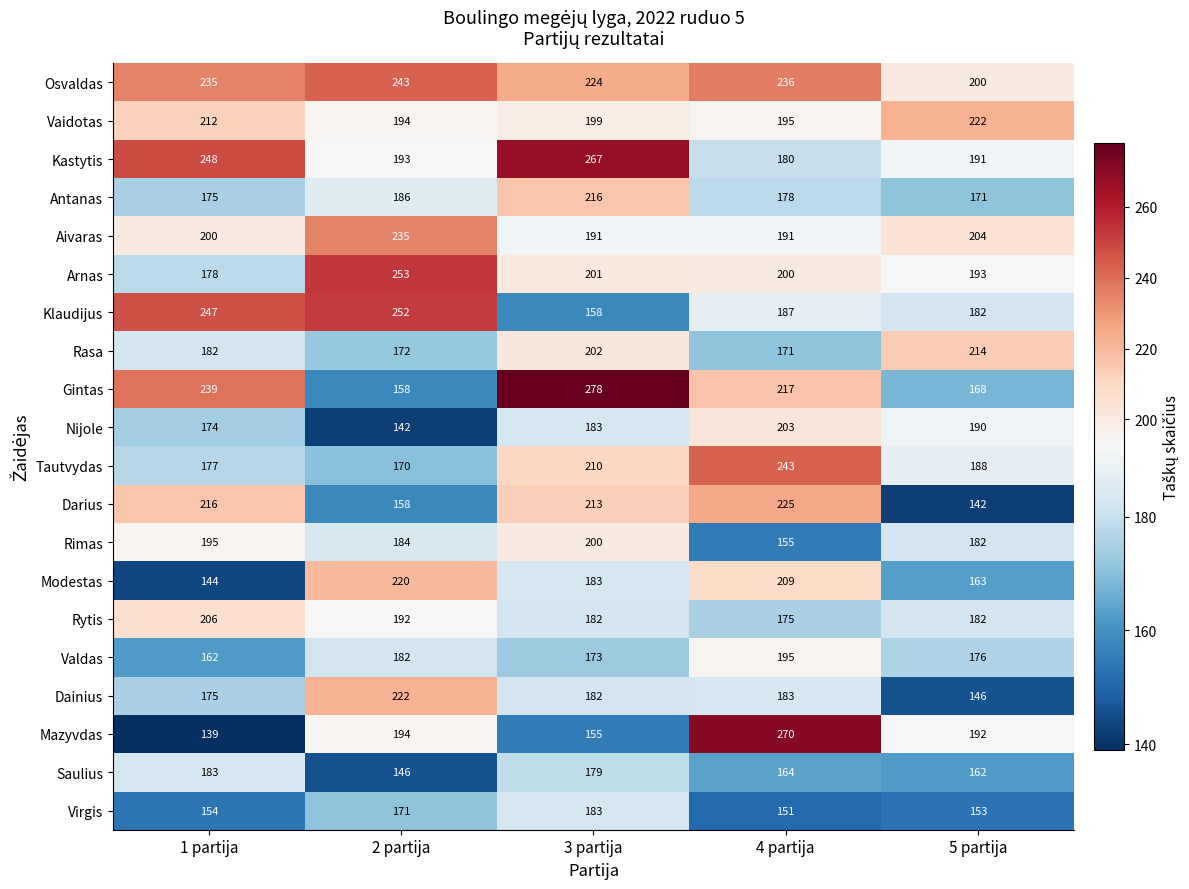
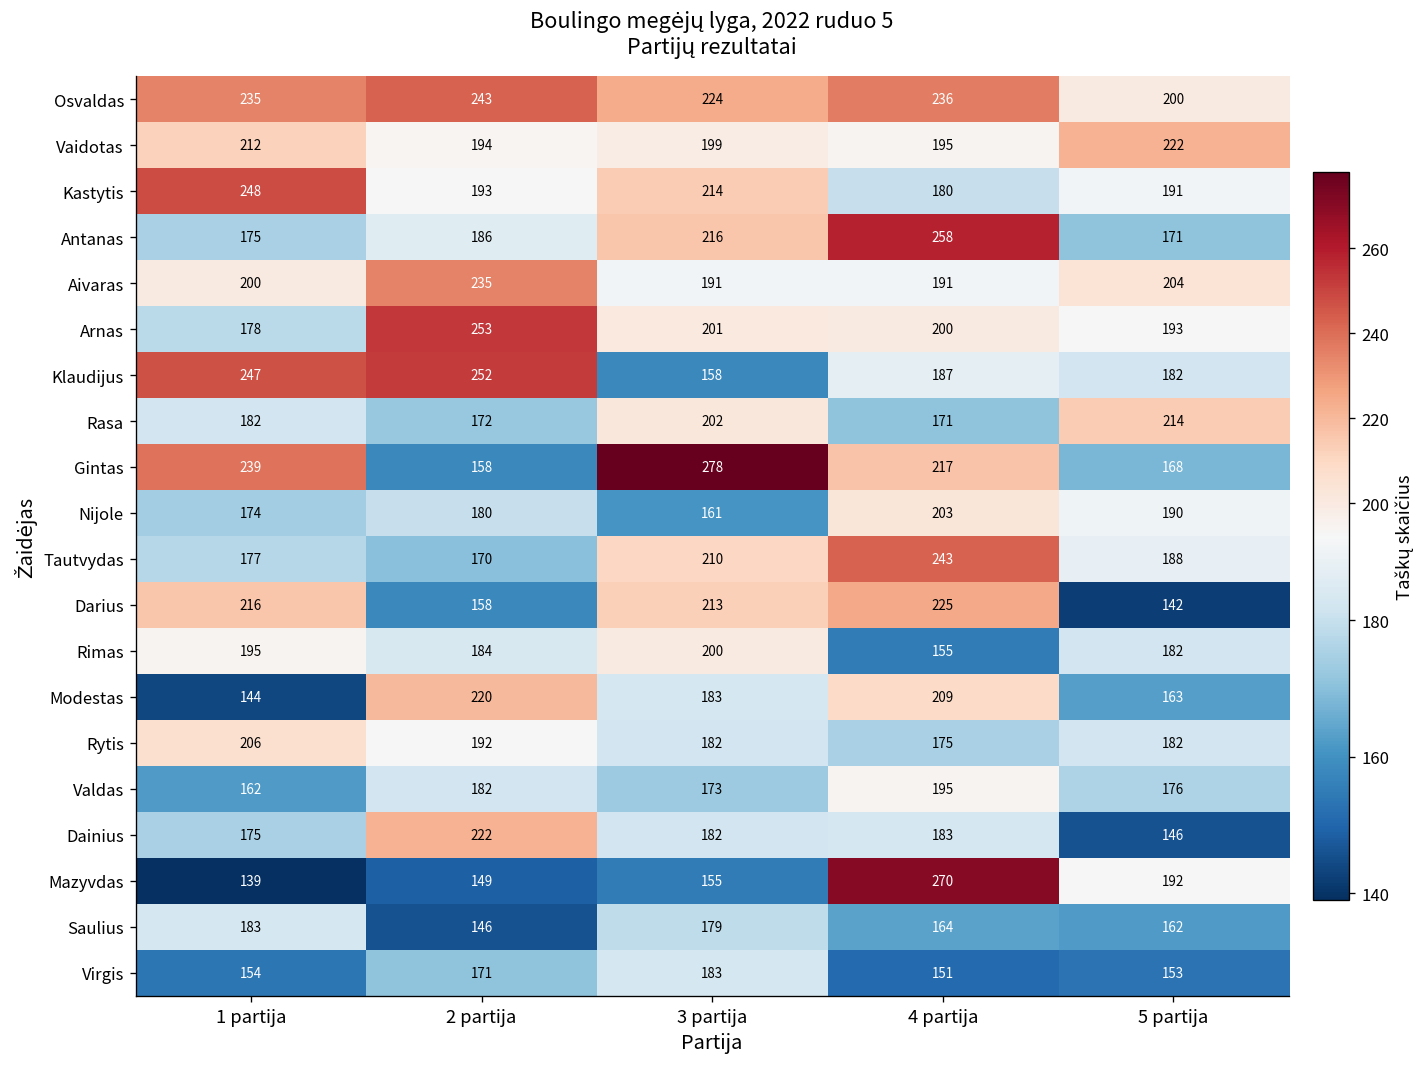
Kastytis, 3 partija: 267 -> 214
Antanas, 4 partija: 178 -> 258
Nijole, 2 partija: 142 -> 180
Nijole, 3 partija: 183 -> 161
Mazyvdas, 2 partija: 194 -> 149
